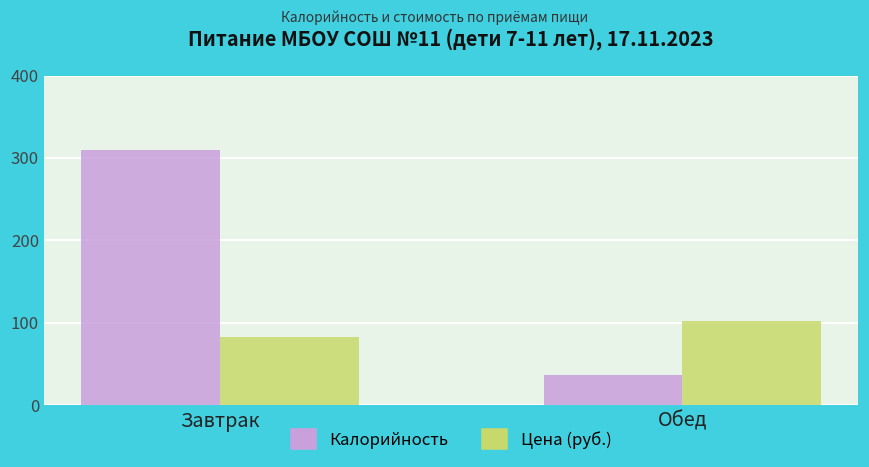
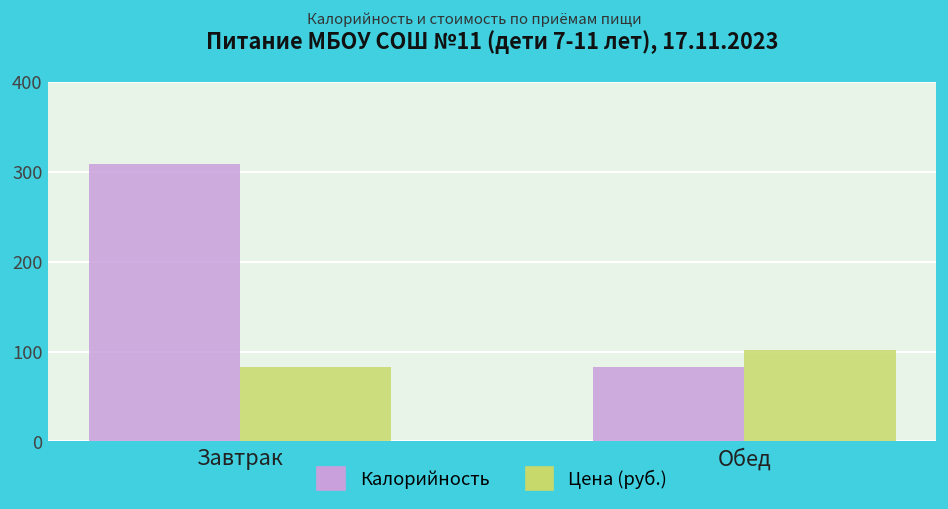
Калорийность, Обед: 40 -> 80
